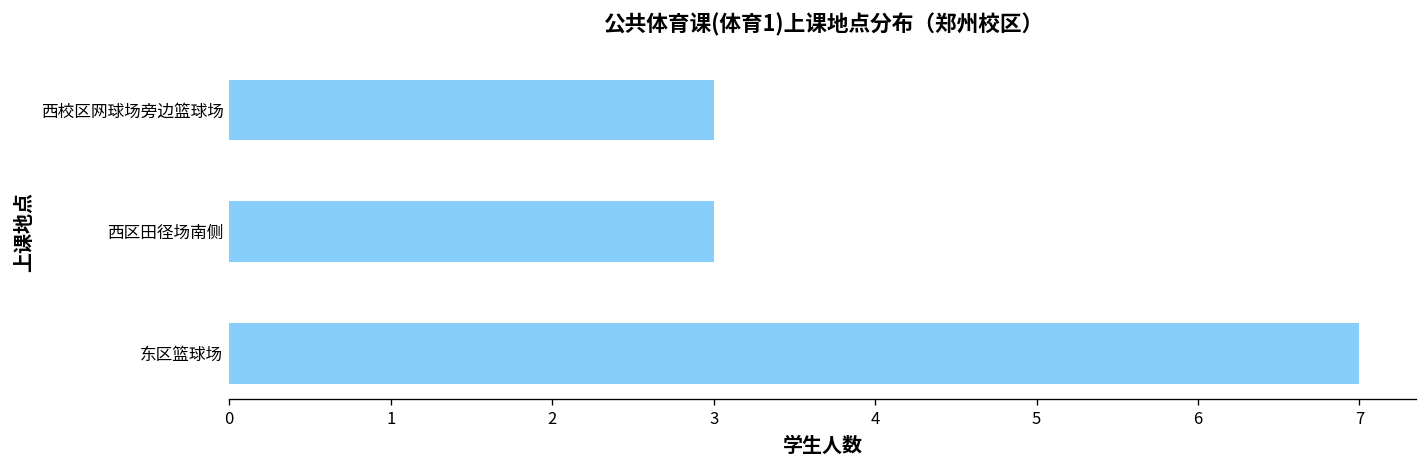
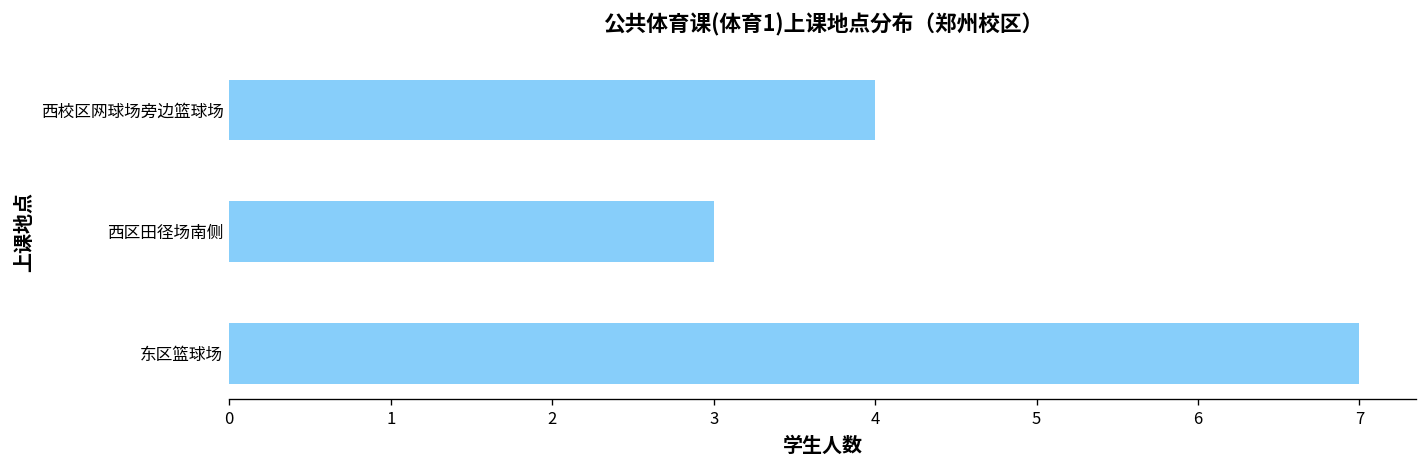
西校区网球场旁边篮球场: 3 -> 4
